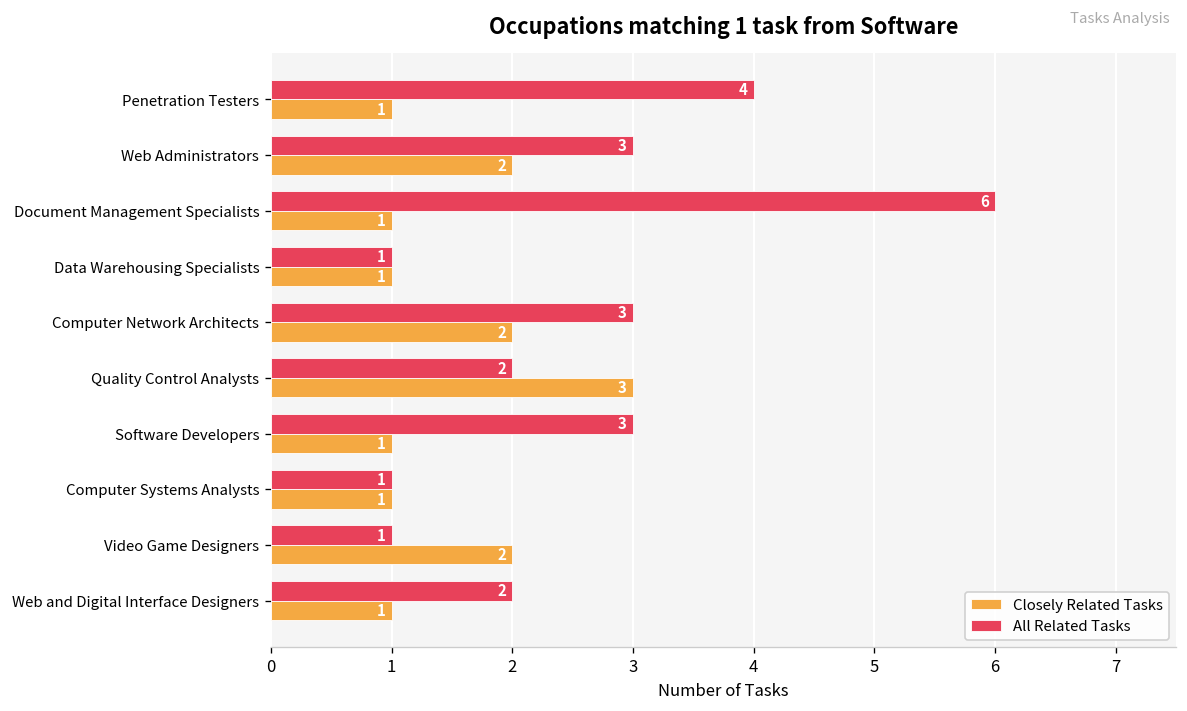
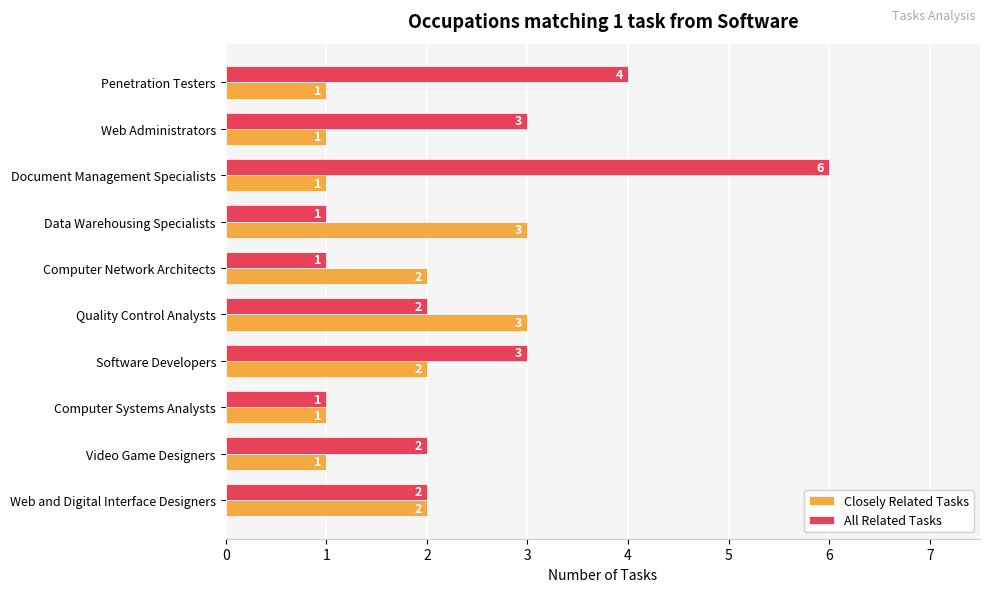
Closely Related Tasks, Web Administrators: 2 -> 1
Closely Related Tasks, Data Warehousing Specialists: 1 -> 3
All Related Tasks, Computer Network Architects: 3 -> 1
Closely Related Tasks, Software Developers: 1 -> 2
All Related Tasks, Video Game Designers: 1 -> 2
Closely Related Tasks, Video Game Designers: 2 -> 1
Closely Related Tasks, Web and Digital Interface Designers: 1 -> 2
